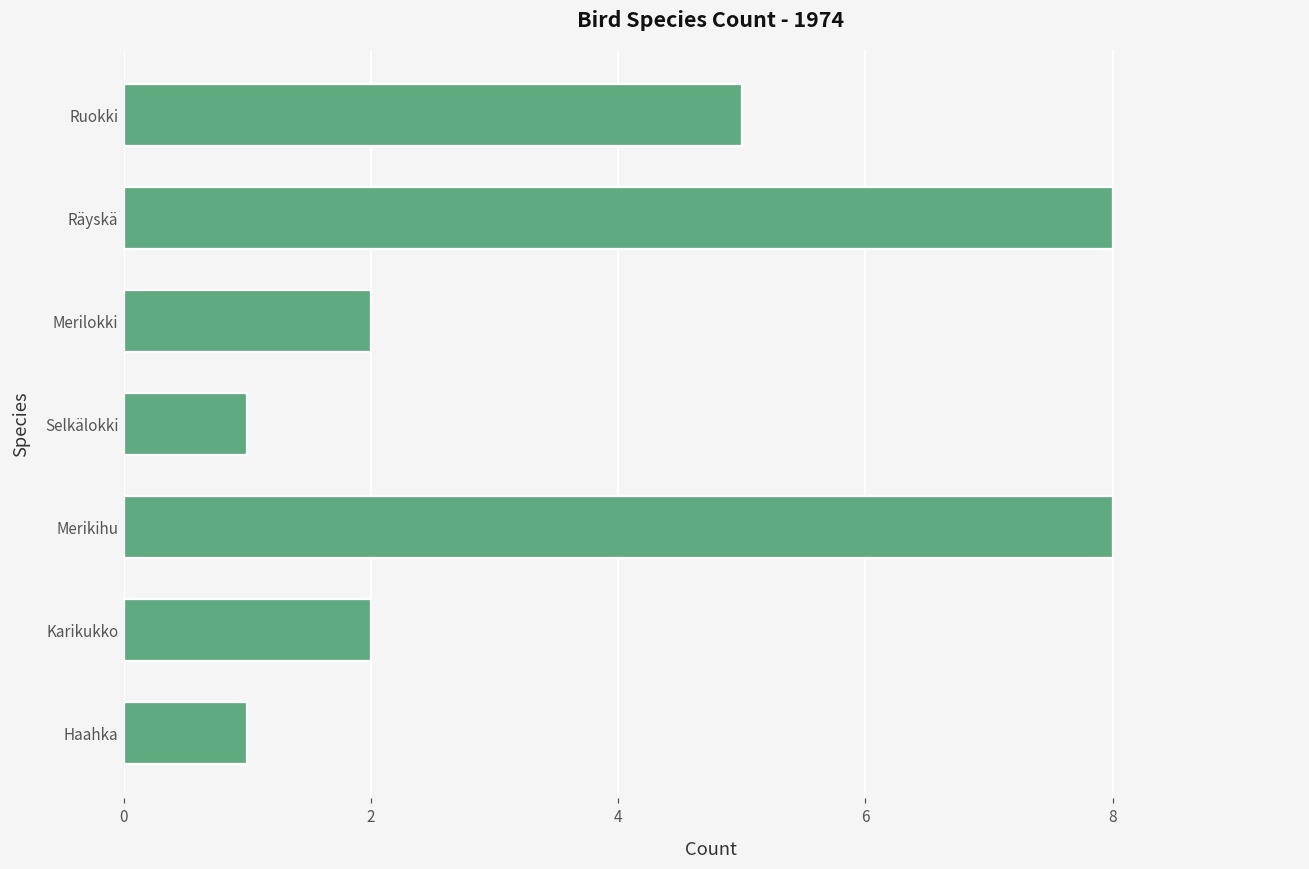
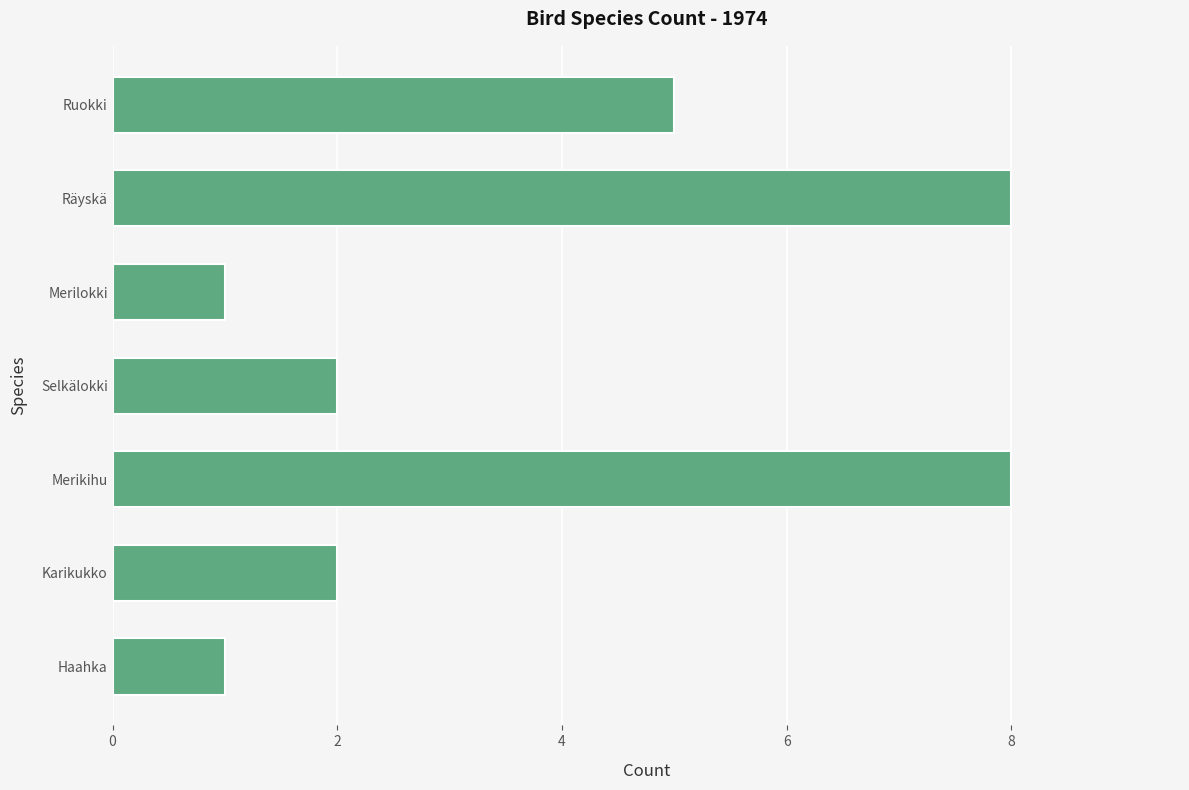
Merilokki: 2 -> 1
Selkälokki: 1 -> 2
